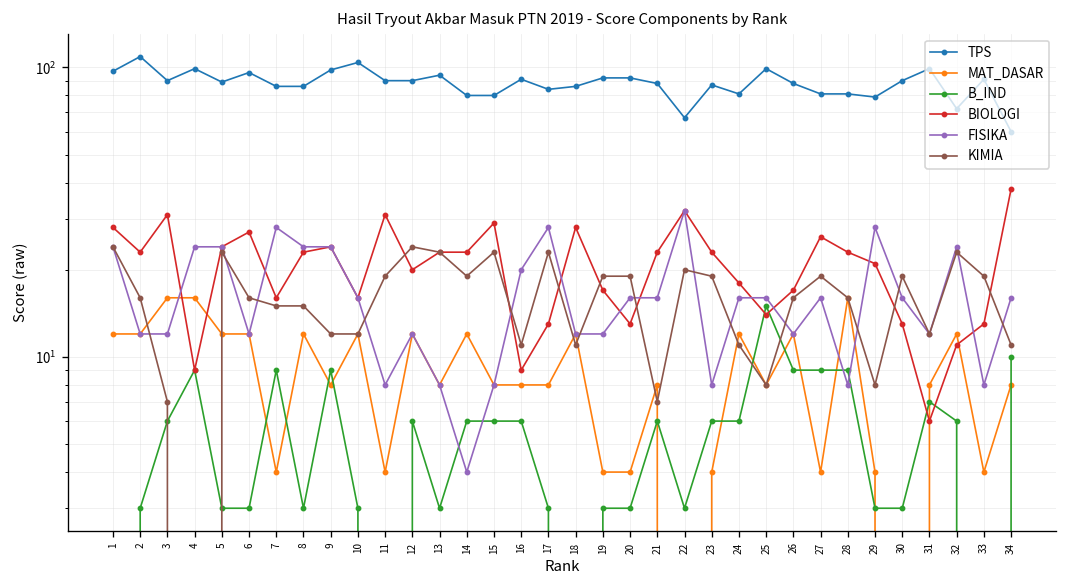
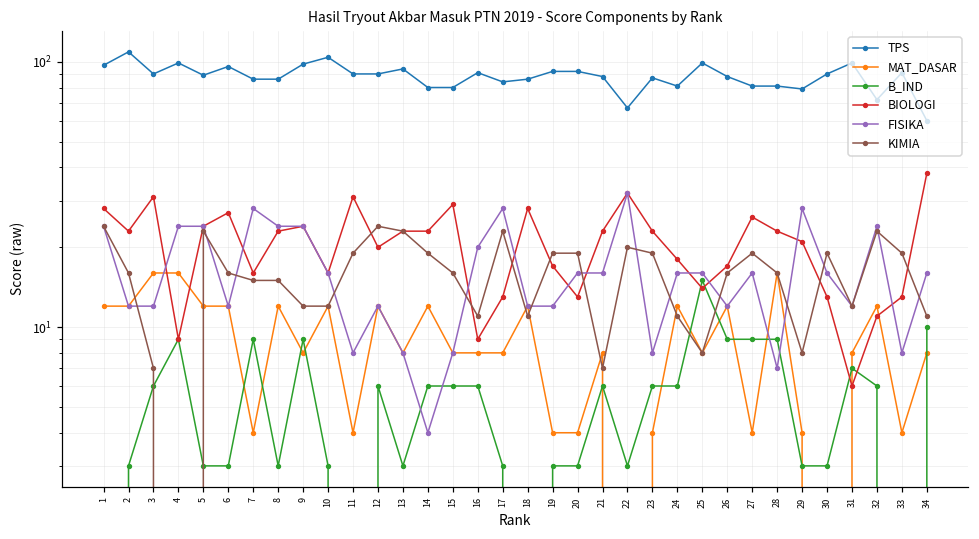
KIMIA, 15: 23 -> 16
FISIKA, 28: 8 -> 7
